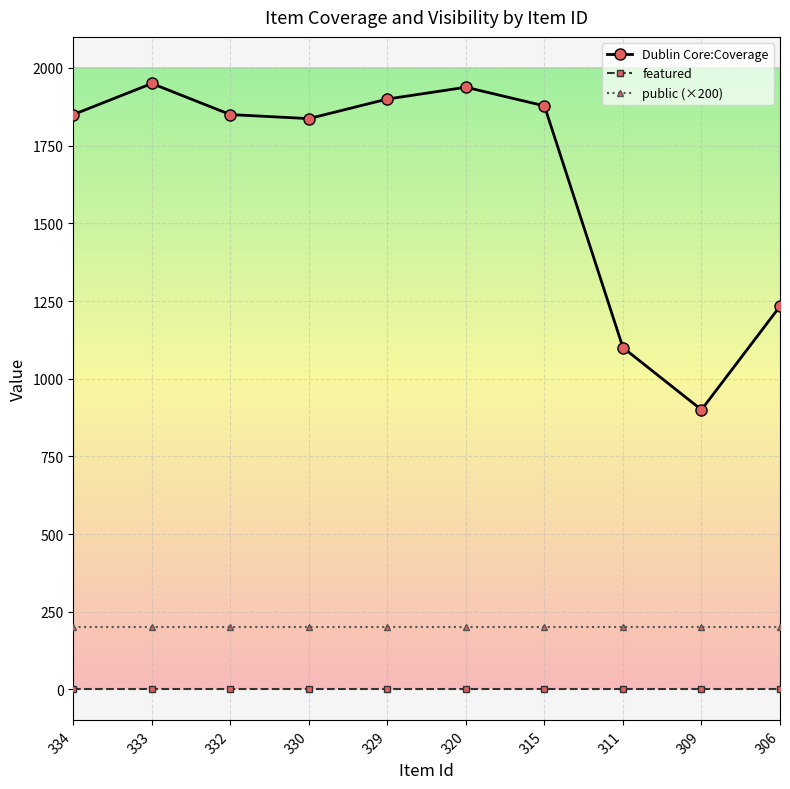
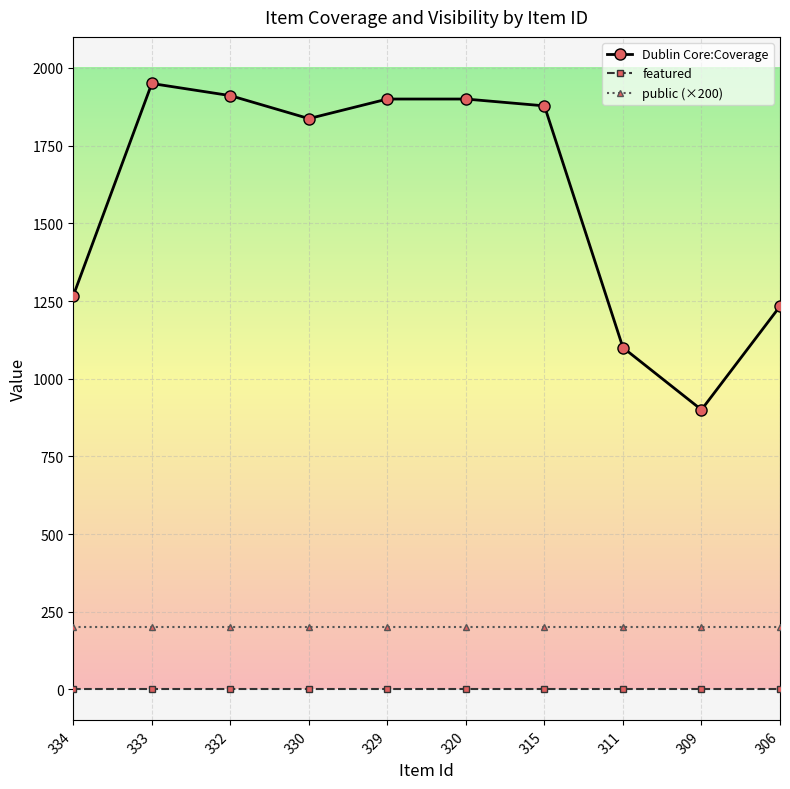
Dublin Core:Coverage, 334: 1850 -> 1270
Dublin Core:Coverage, 332: 1850 -> 1910
Dublin Core:Coverage, 320: 1940 -> 1900
